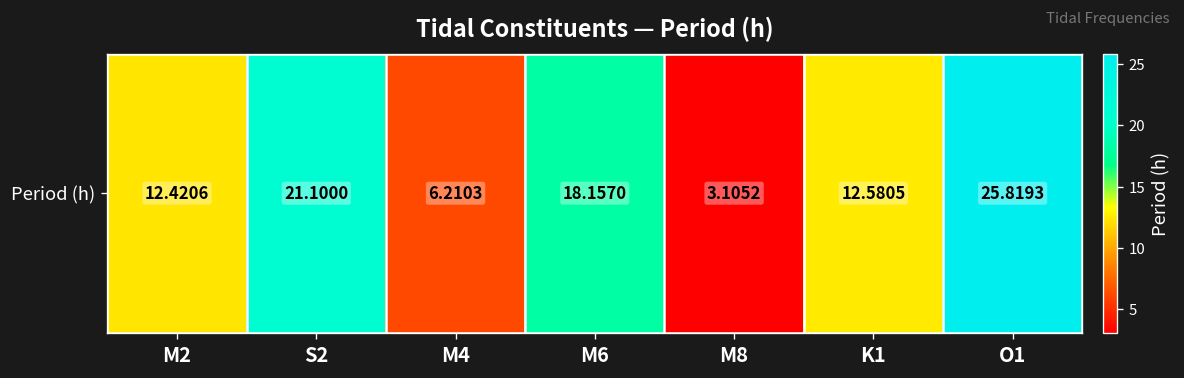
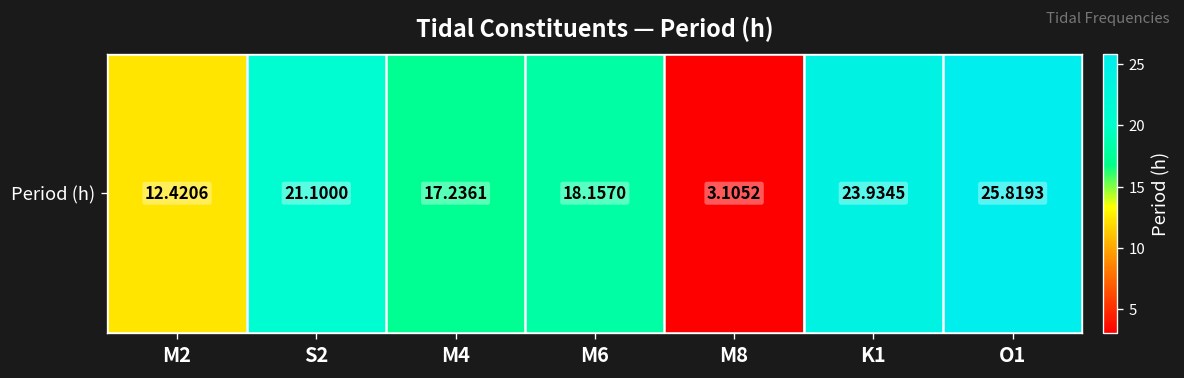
Period (h), M4: 6.2103 -> 17.2361
Period (h), K1: 12.5805 -> 23.9345
